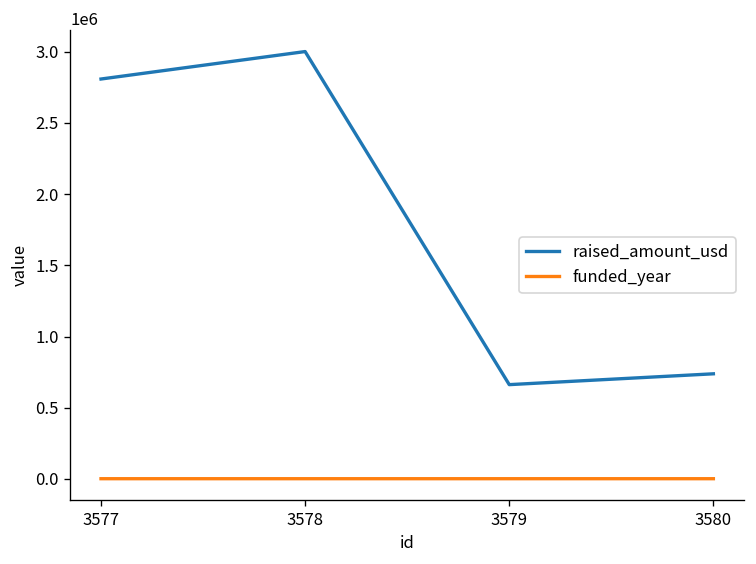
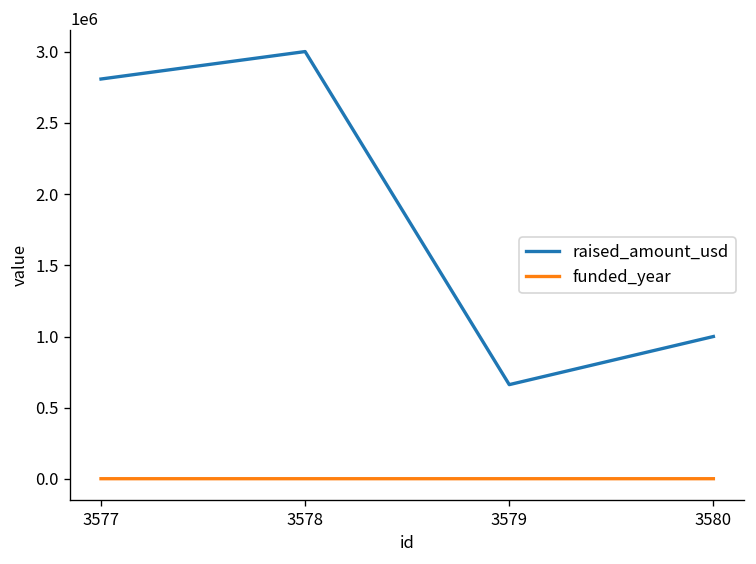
raised_amount_usd, 3580: 740000 -> 1000000
